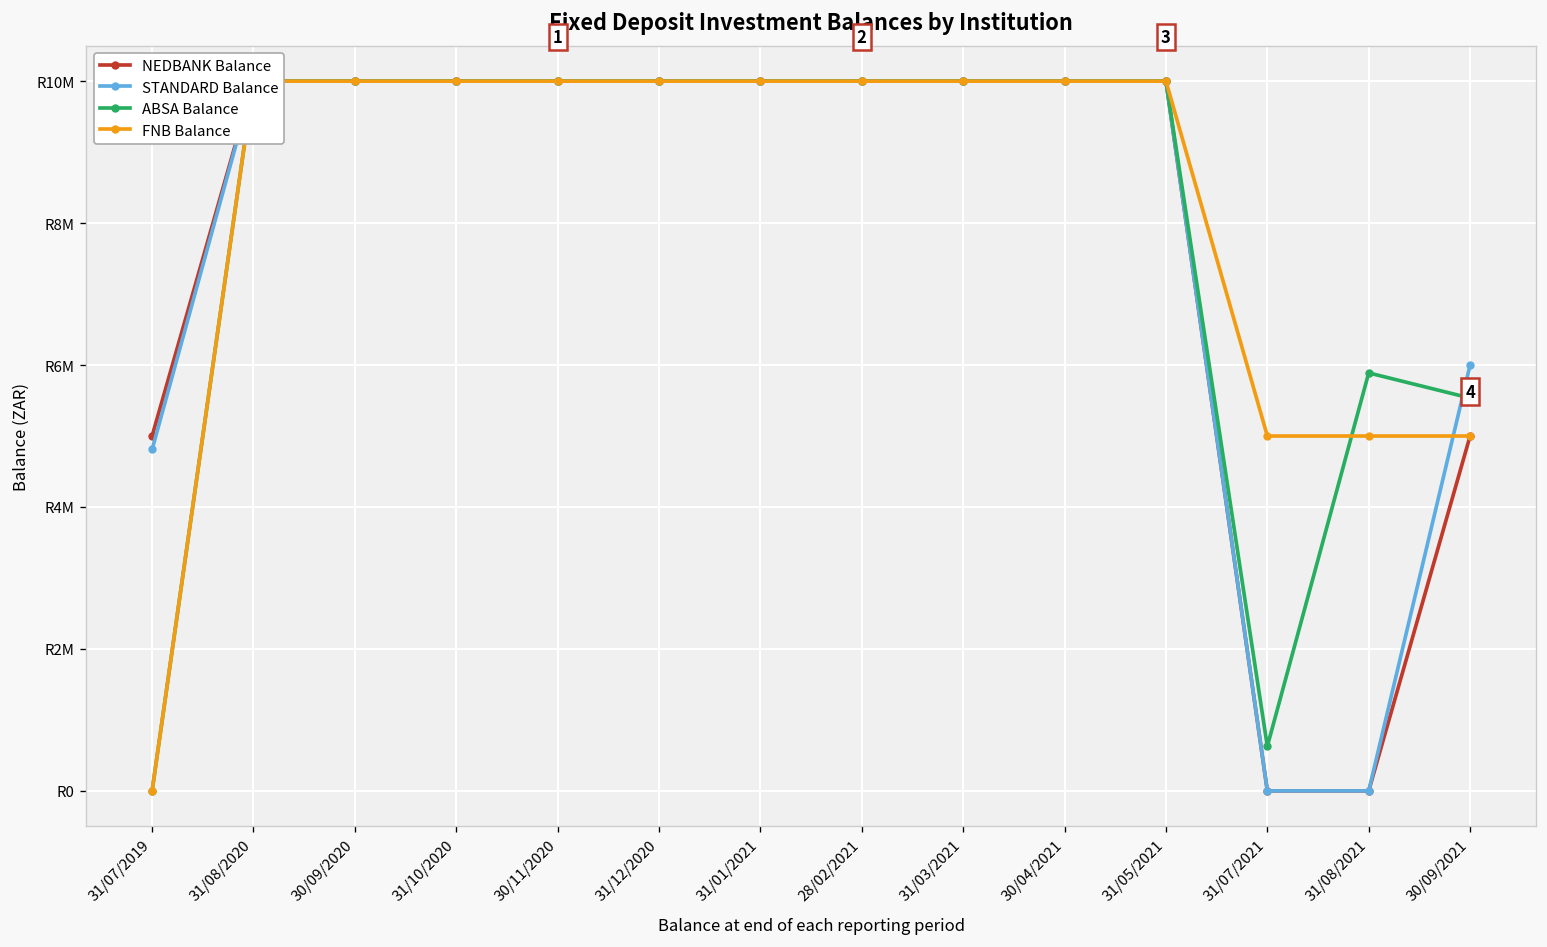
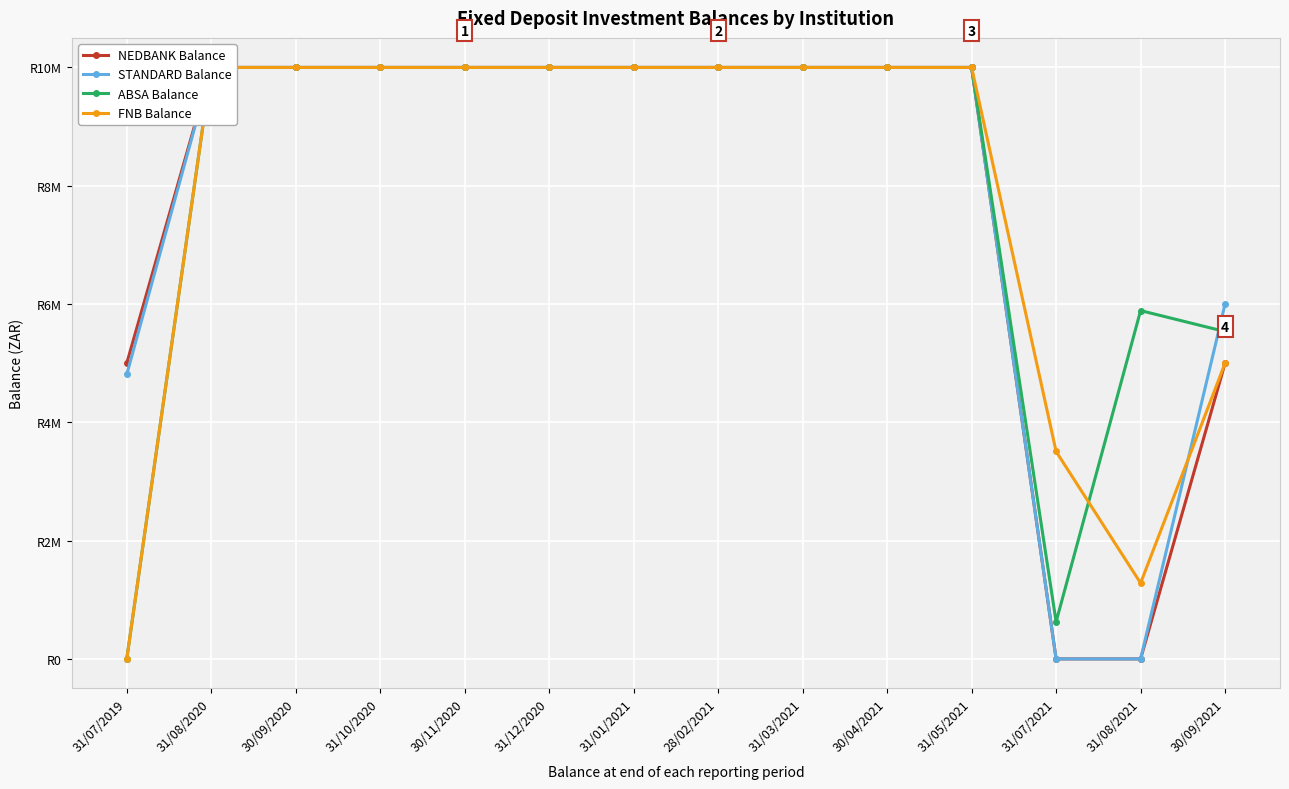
FNB Balance, 31/07/2021: R5000000 -> R3500000
FNB Balance, 31/08/2021: R5000000 -> R1300000
